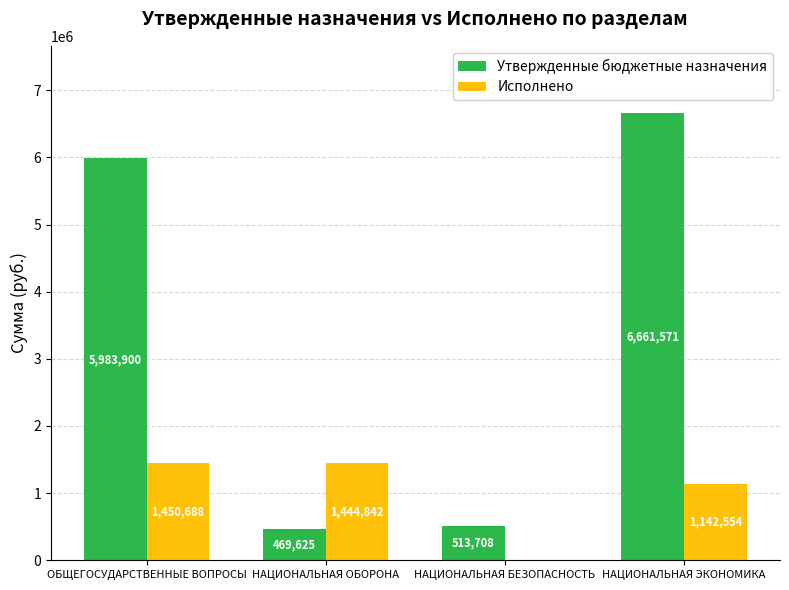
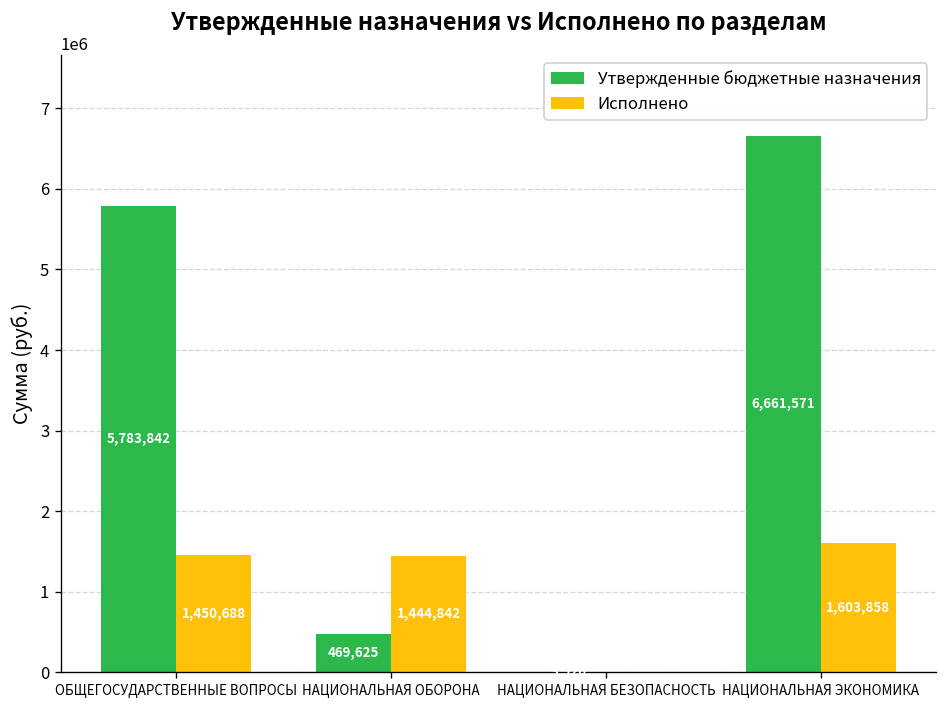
Утвержденные бюджетные назначения, ОБЩЕГОСУДАРСТВЕННЫЕ ВОПРОСЫ: 5,983,900 -> 5,783,842
Утвержденные бюджетные назначения, НАЦИОНАЛЬНАЯ БЕЗОПАСНОСТЬ: 500000 -> 0
Исполнено, НАЦИОНАЛЬНАЯ ЭКОНОМИКА: 1,142,554 -> 1,603,858
